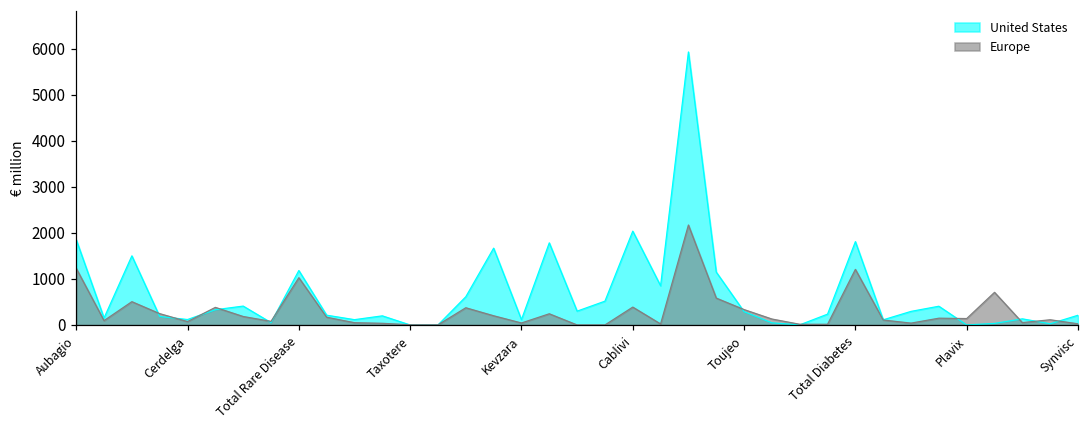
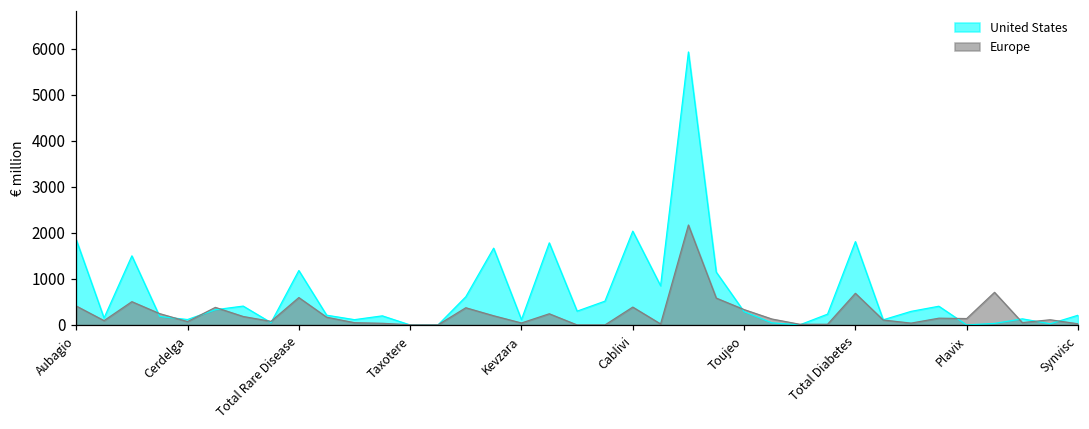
Europe, Aubagio: 1200 -> 400
Europe, Total Rare Disease: 1000 -> 600
Europe, Total Diabetes: 1200 -> 700
